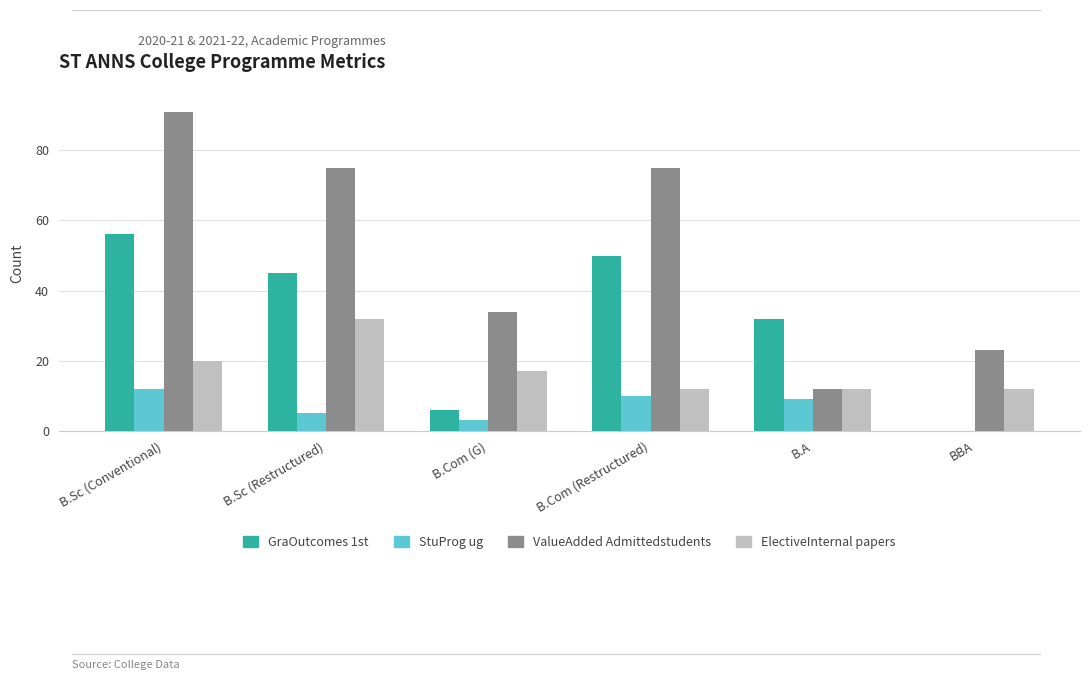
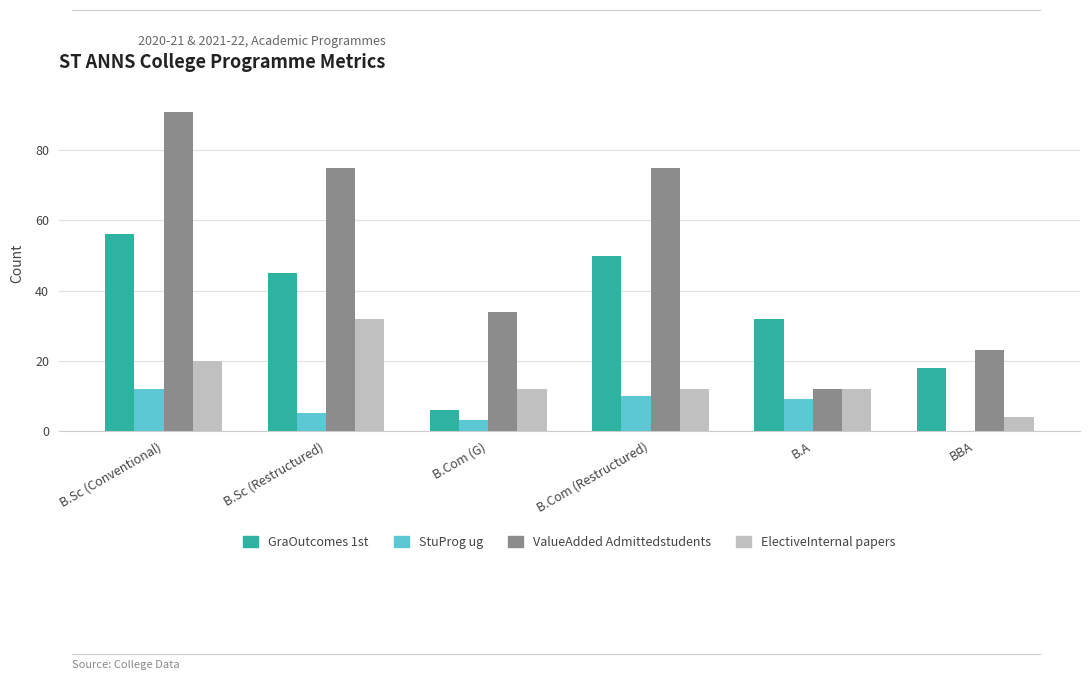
ElectiveInternal papers, B.Com (G): 17 -> 12
GraOutcomes 1st, BBA: 0 -> 18
ElectiveInternal papers, BBA: 12 -> 4
